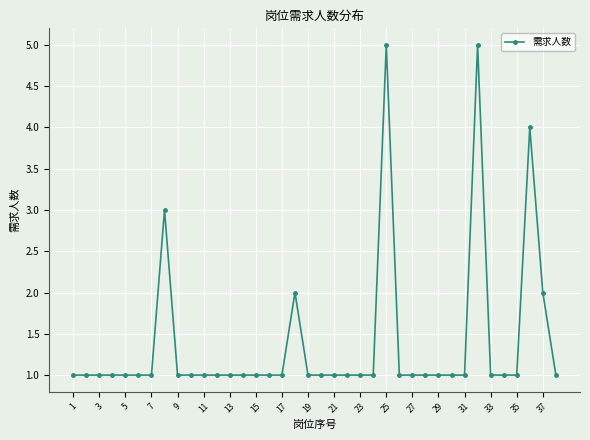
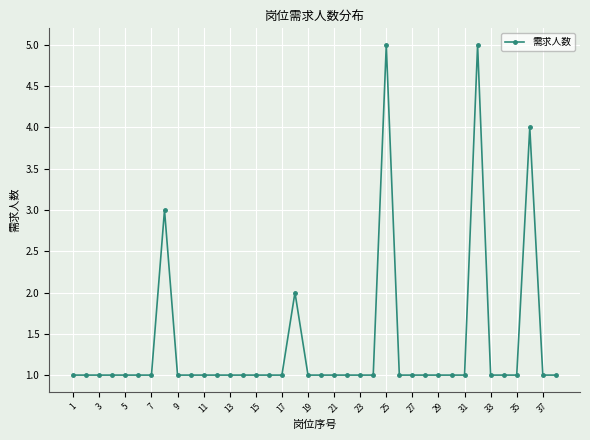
37: 2 -> 1
